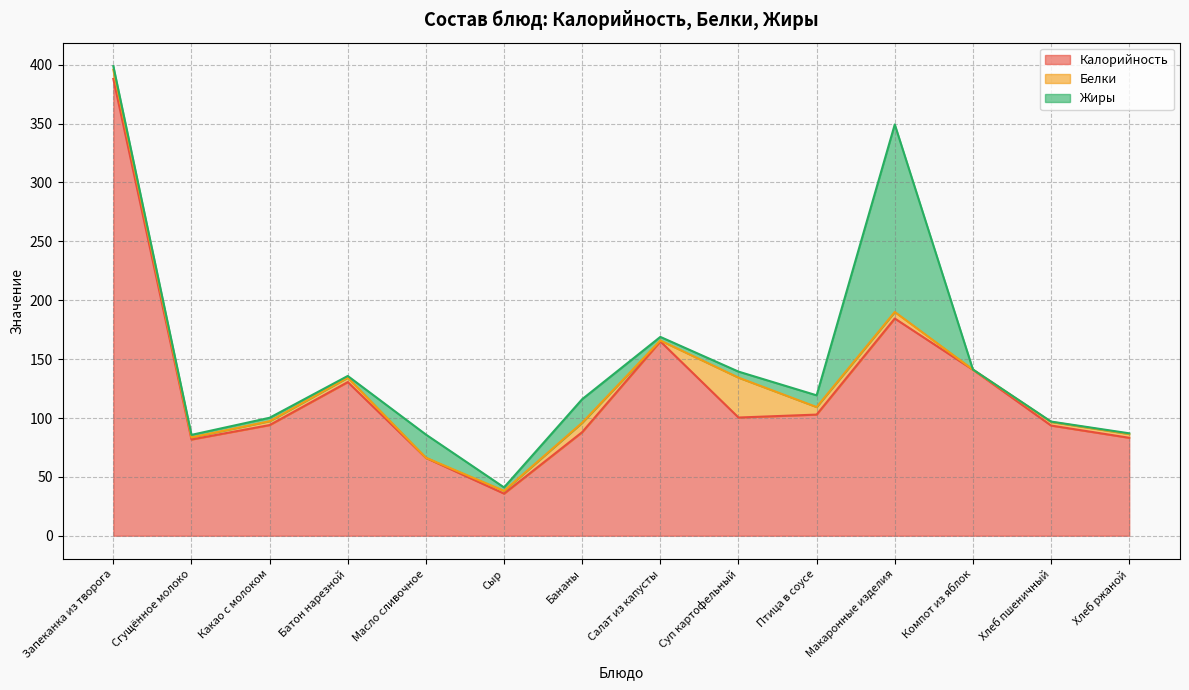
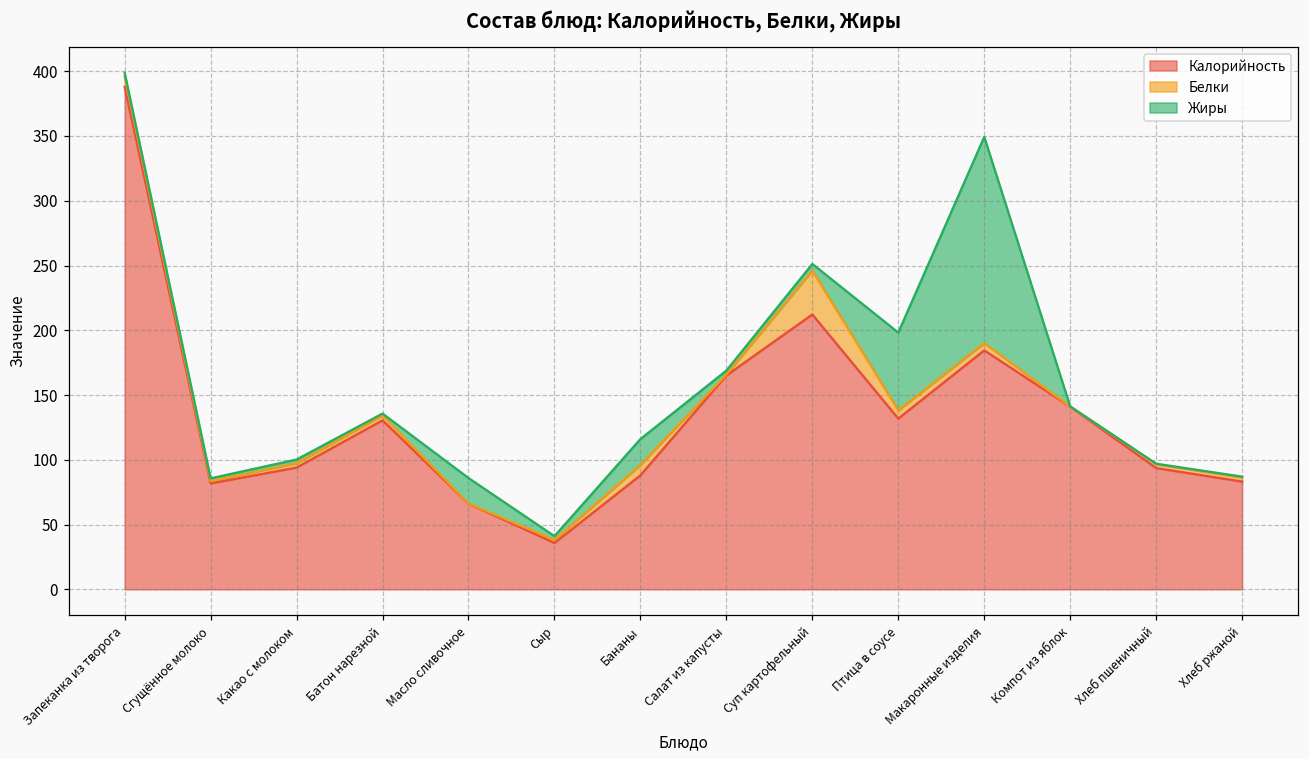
Калорийность, Суп картофельный: 100 -> 212
Калорийность, Птица в соусе: 103 -> 132
Жиры, Птица в соусе: 10 -> 60
